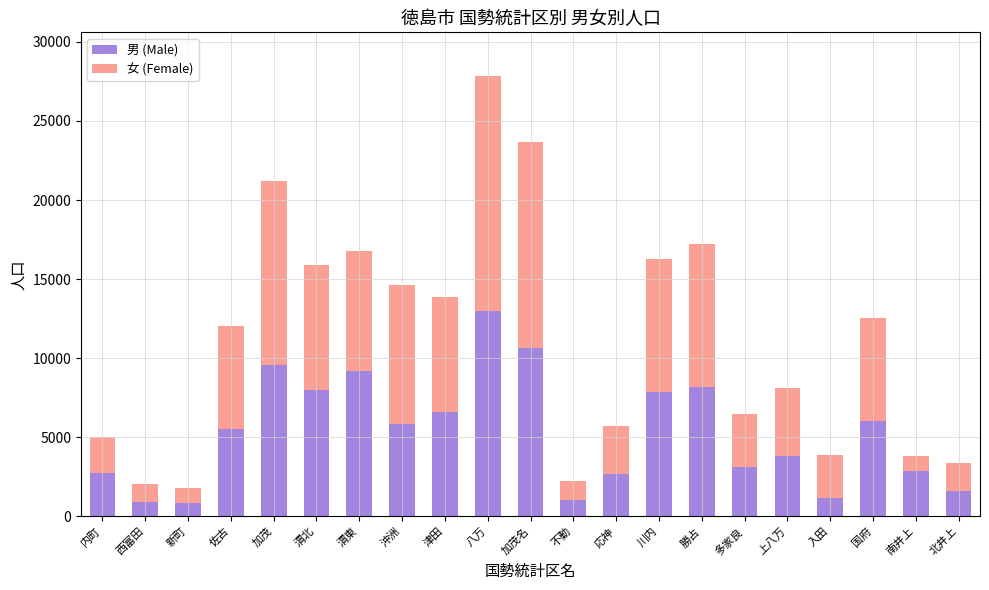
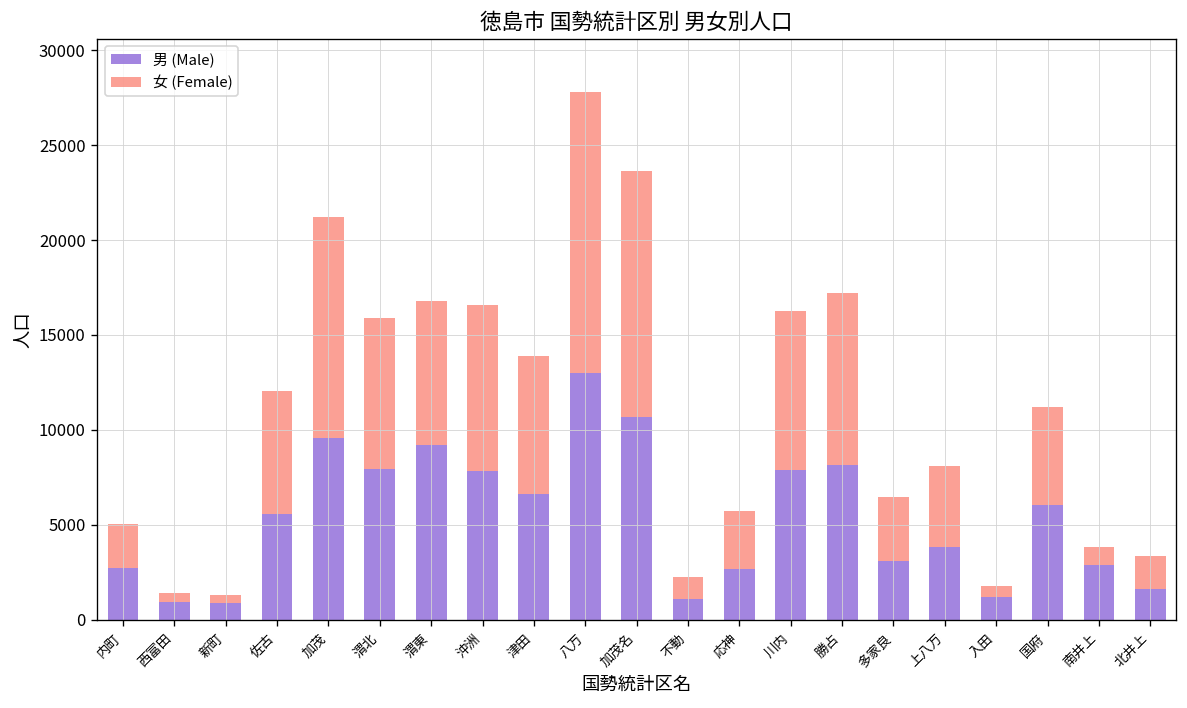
女 (Female), 西富田: 1100 -> 400
女 (Female), 新町: 900 -> 400
男 (Male), 沖洲: 5900 -> 7800
女 (Female), 入田: 2700 -> 600
女 (Female), 国府: 6500 -> 5200
